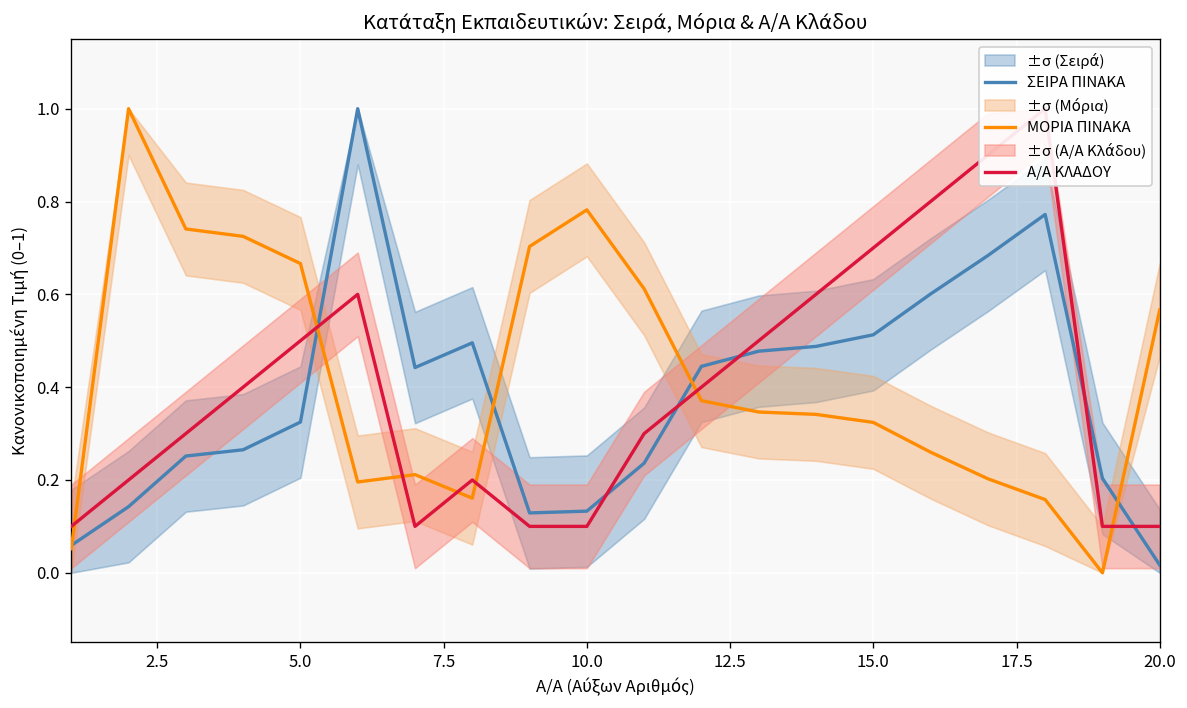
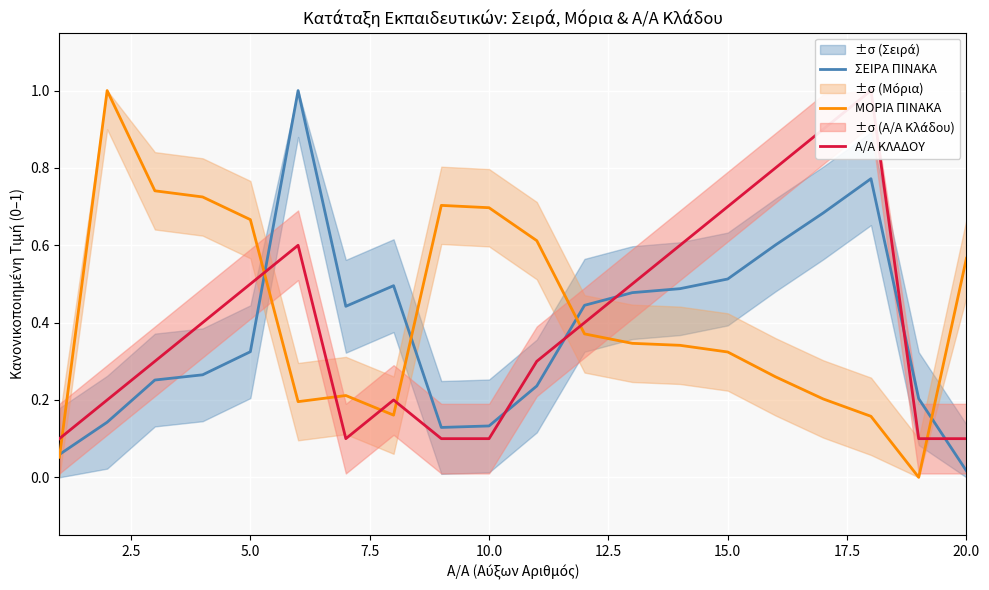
ΜΟΡΙΑ ΠΙΝΑΚΑ, 10.0: 0.78 -> 0.70
